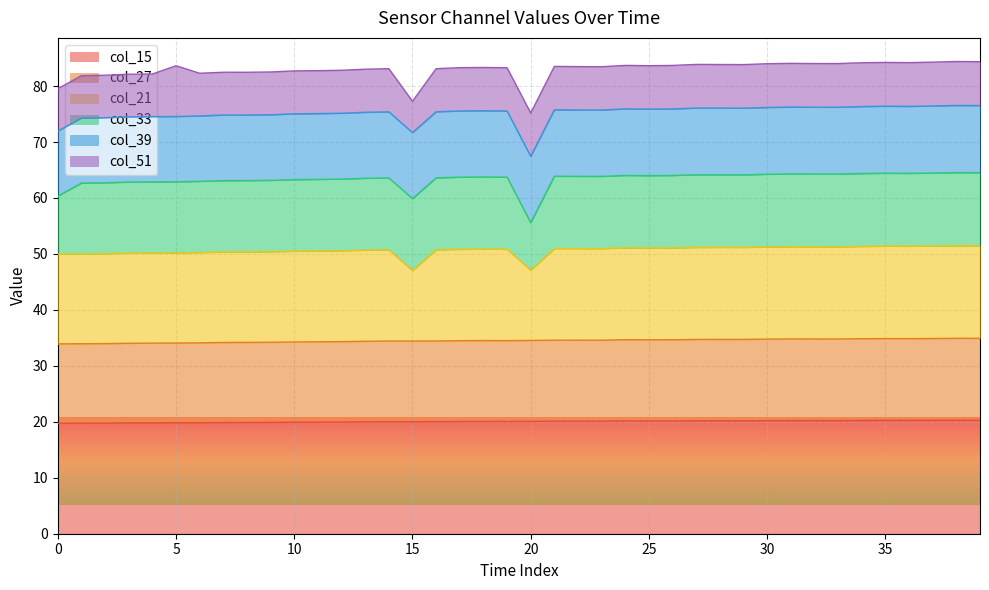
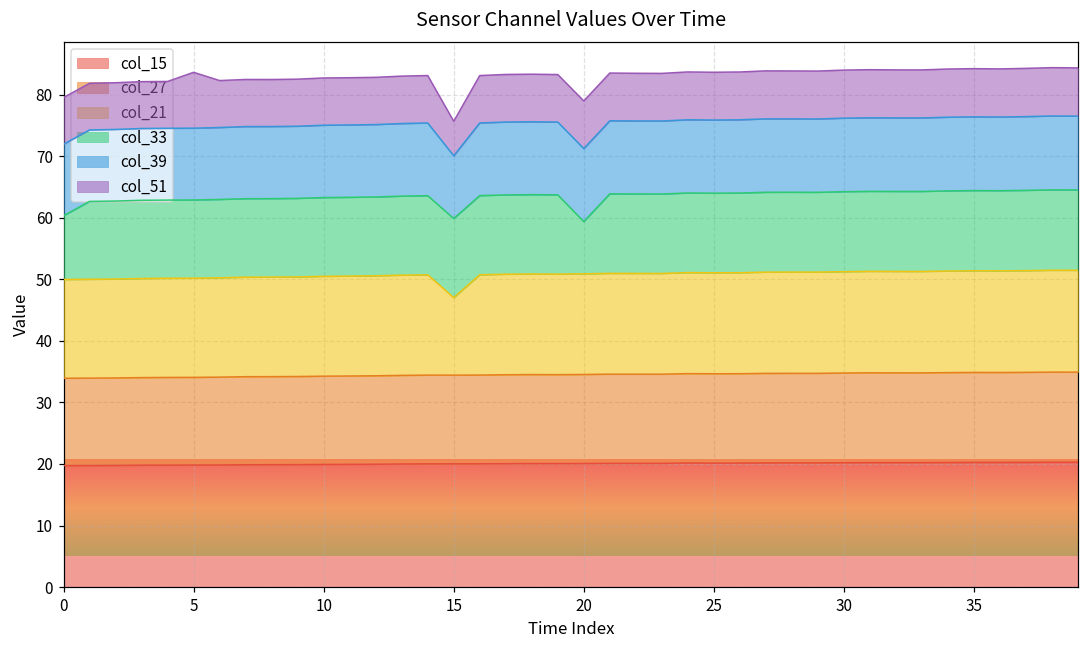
col_39, 15: 12 -> 10
col_21, 20: 13 -> 16
